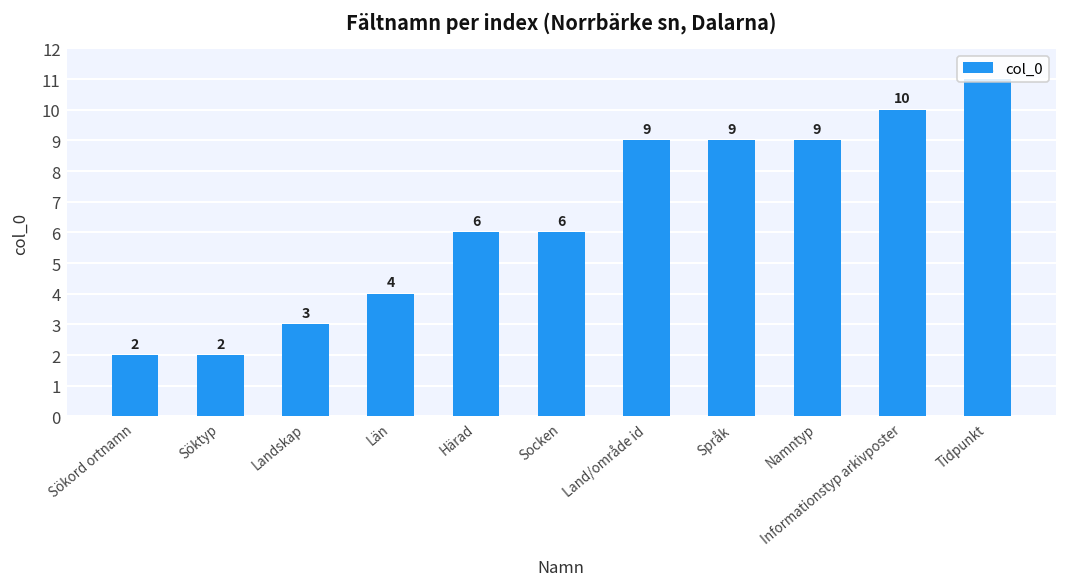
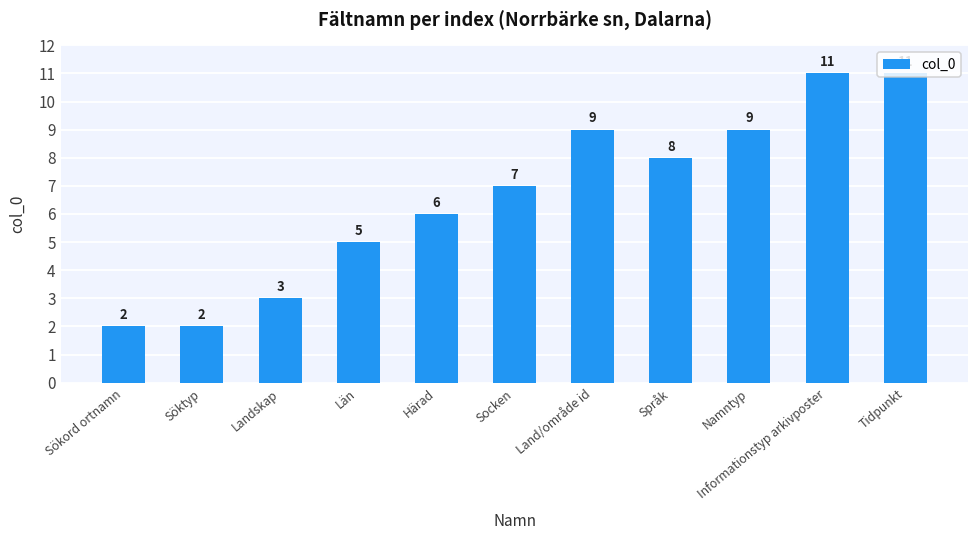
Län: 4 -> 5
Socken: 6 -> 7
Språk: 9 -> 8
Informationstyp arkivposter: 10 -> 11
